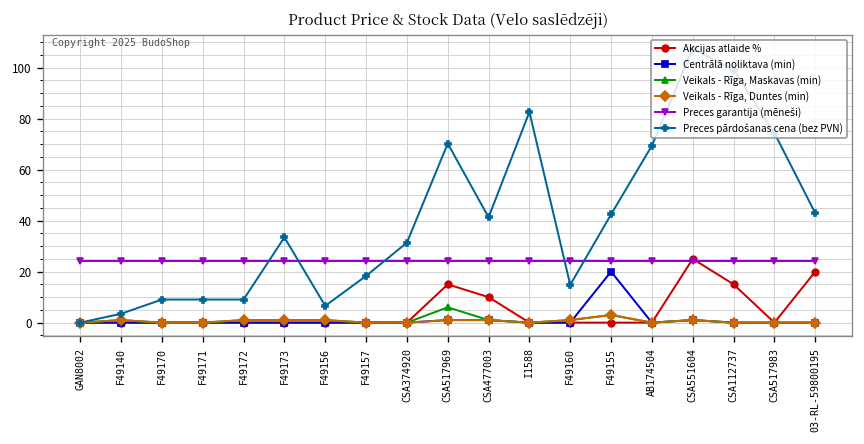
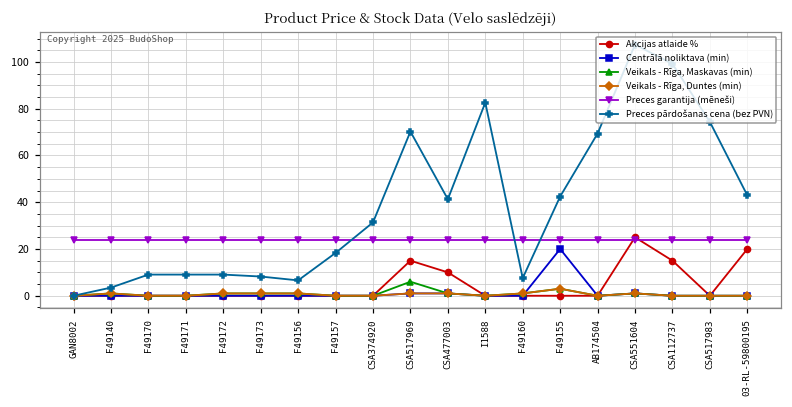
Preces pārdošanas cena (bez PVN), F49173: 33 -> 8
Preces pārdošanas cena (bez PVN), F49160: 15 -> 8
